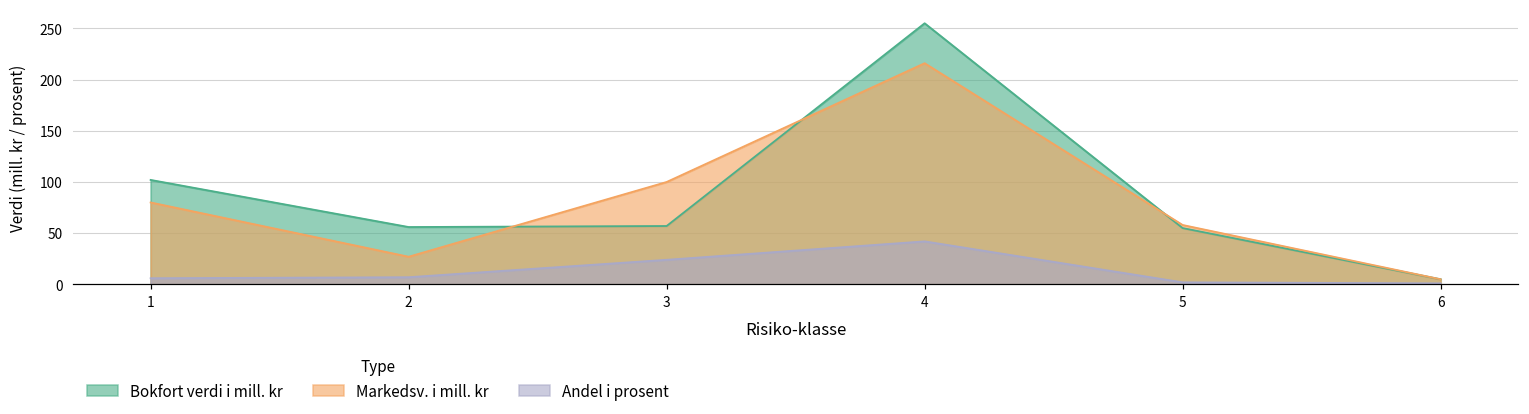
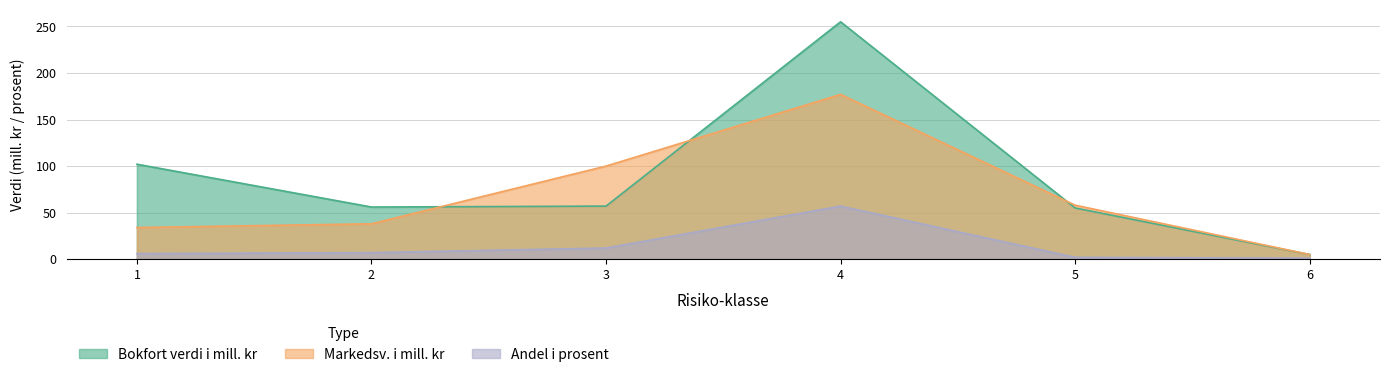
Markedsv. i mill. kr, 1: 80 -> 30
Markedsv. i mill. kr, 2: 30 -> 40
Andel i prosent, 3: 20 -> 10
Markedsv. i mill. kr, 4: 220 -> 180
Andel i prosent, 4: 40 -> 60
